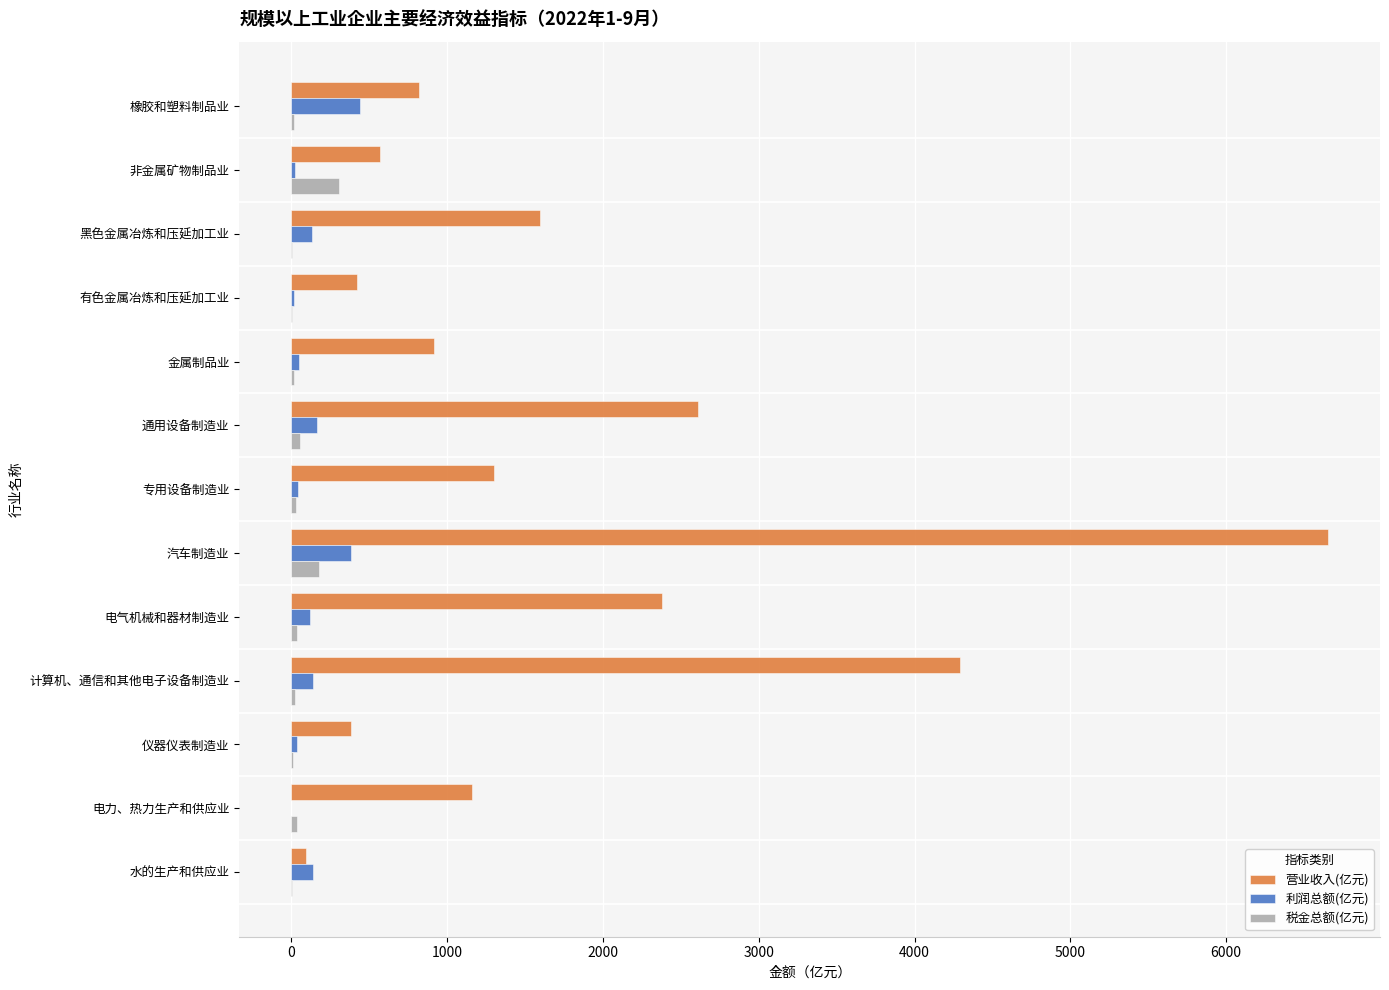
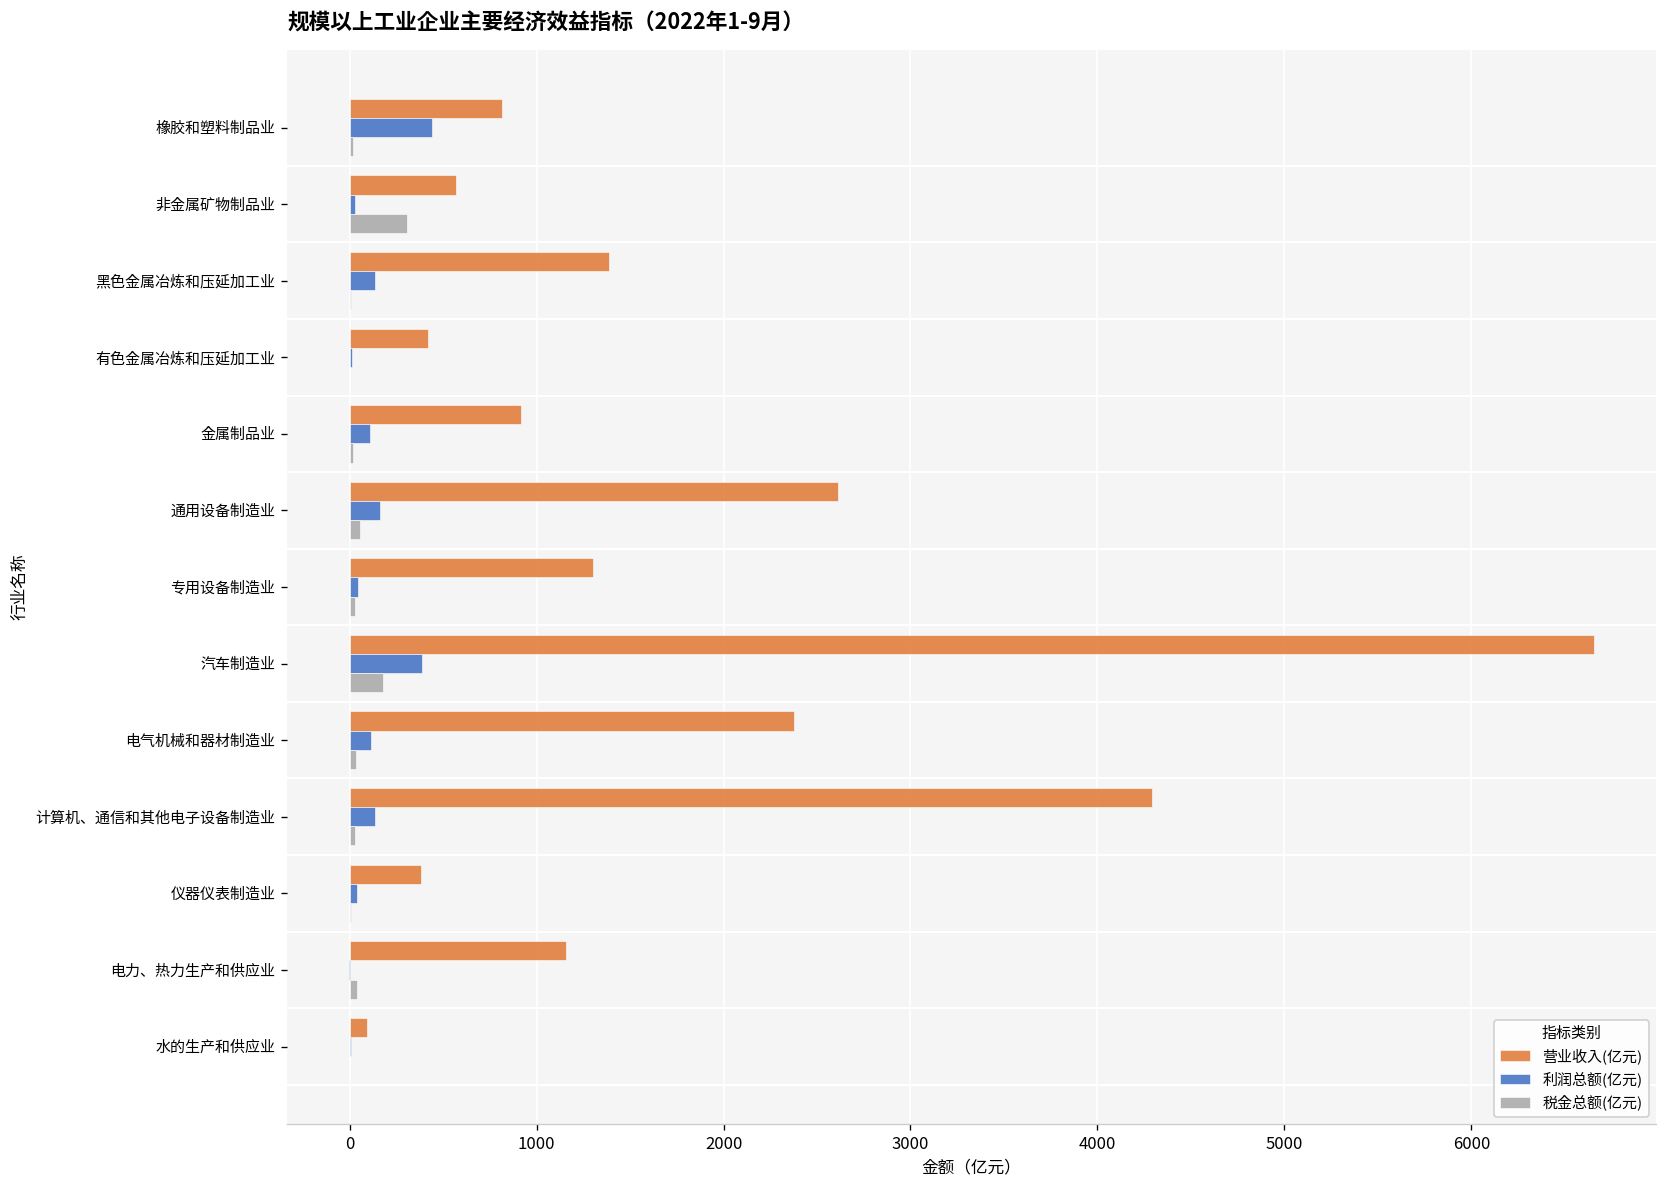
营业收入(亿元), 黑色金属冶炼和压延加工业: 1590 -> 1390
利润总额(亿元), 金属制品业: 50 -> 110
利润总额(亿元), 水的生产和供应业: 140 -> 10
